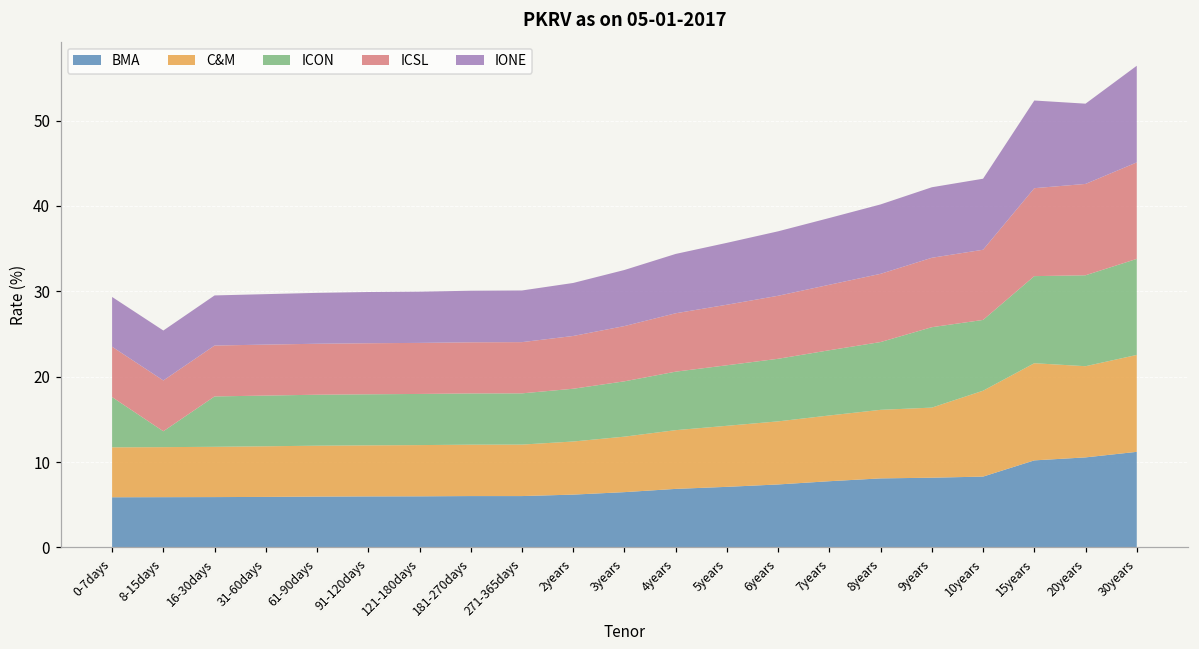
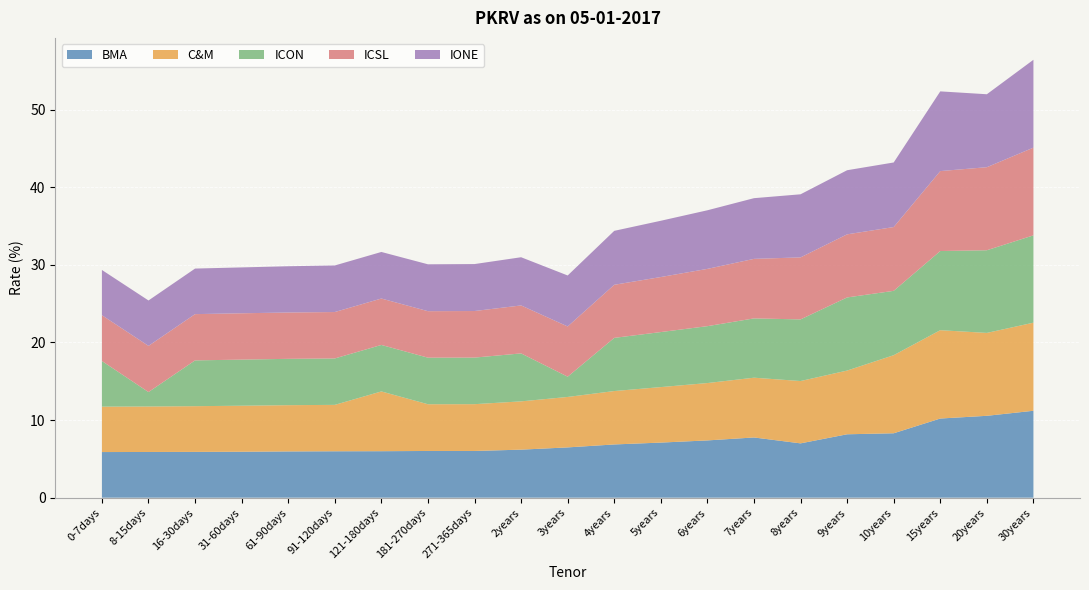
C&M, 121-180days: 6 -> 8
ICON, 3years: 6 -> 3
BMA, 8years: 8 -> 7
